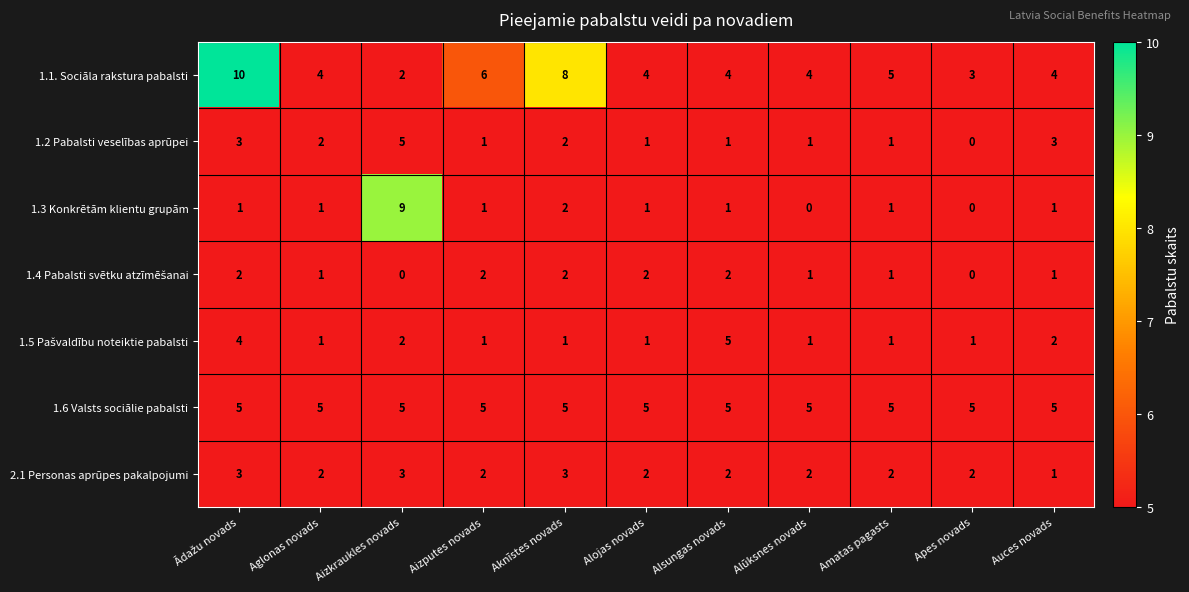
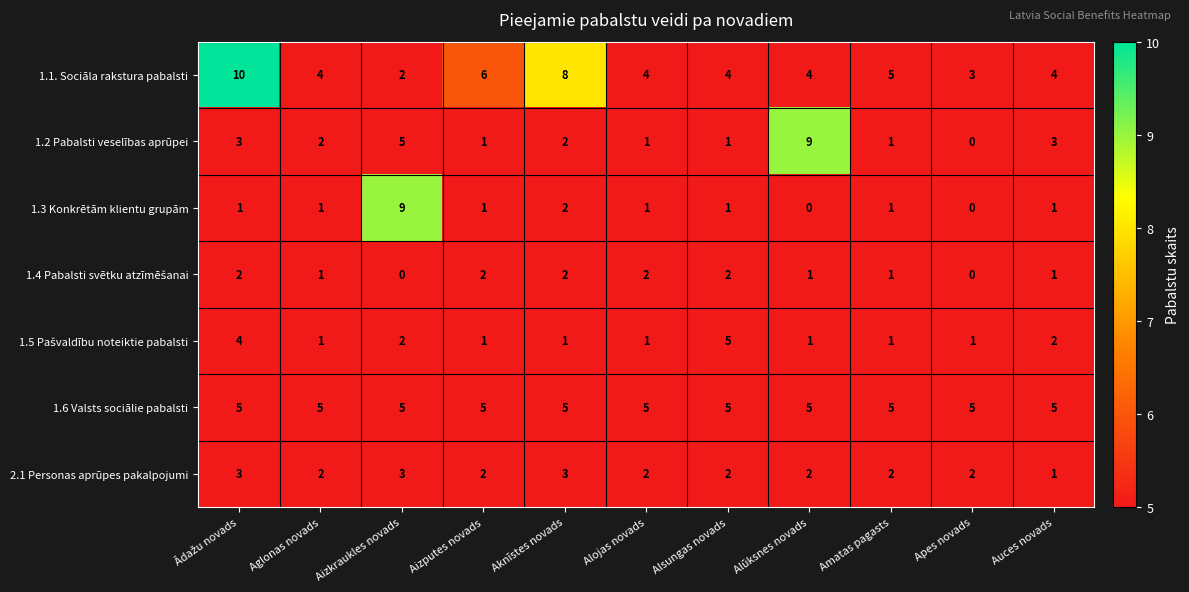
1.2 Pabalsti veselības aprūpei, Alūksnes novads: 1 -> 9
